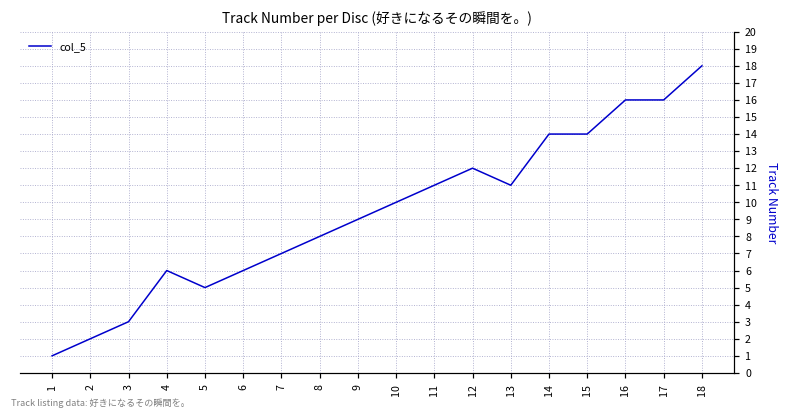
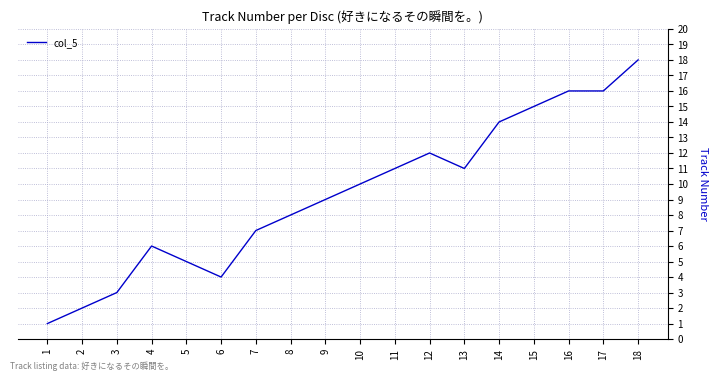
6: 6 -> 4
15: 14 -> 15
